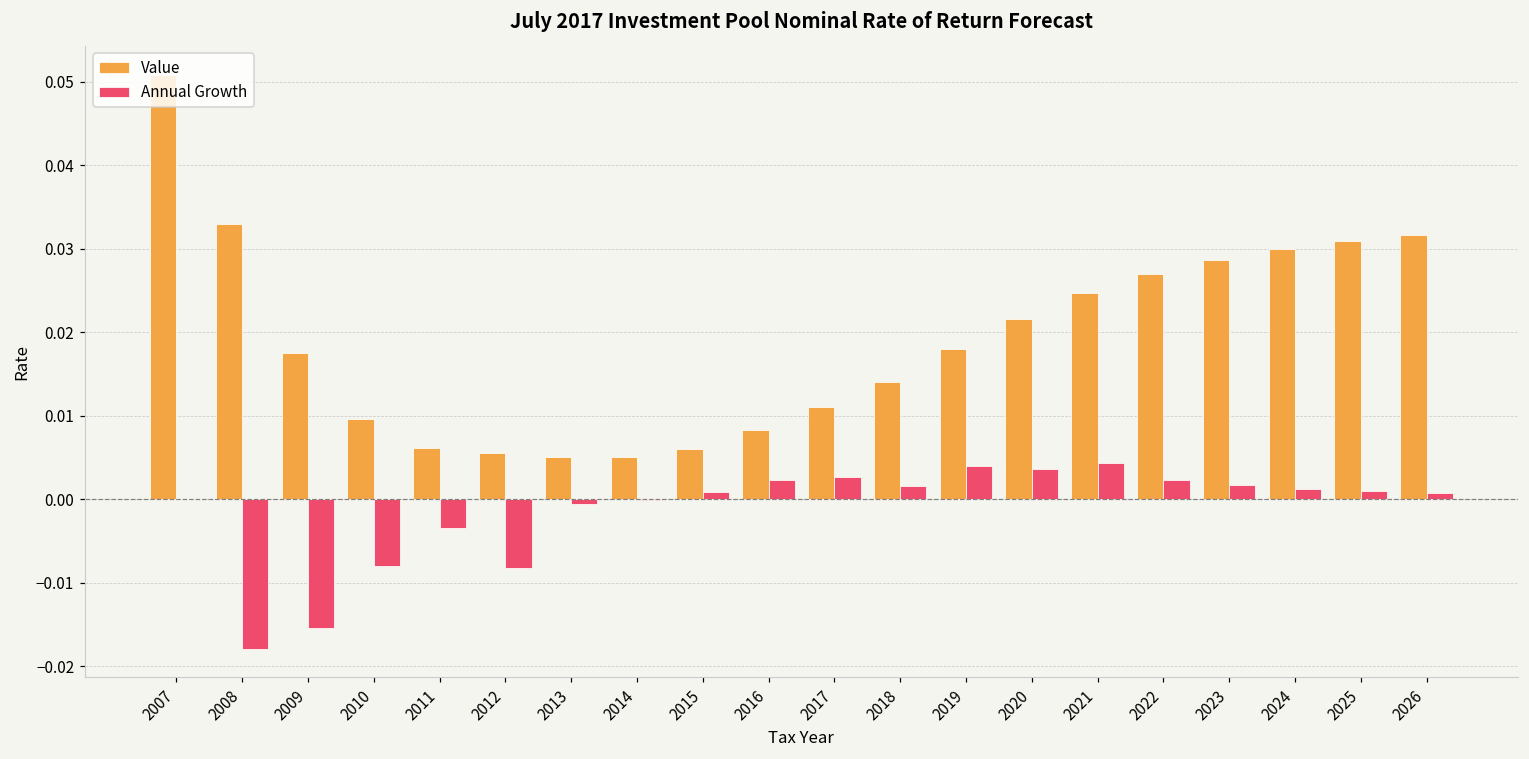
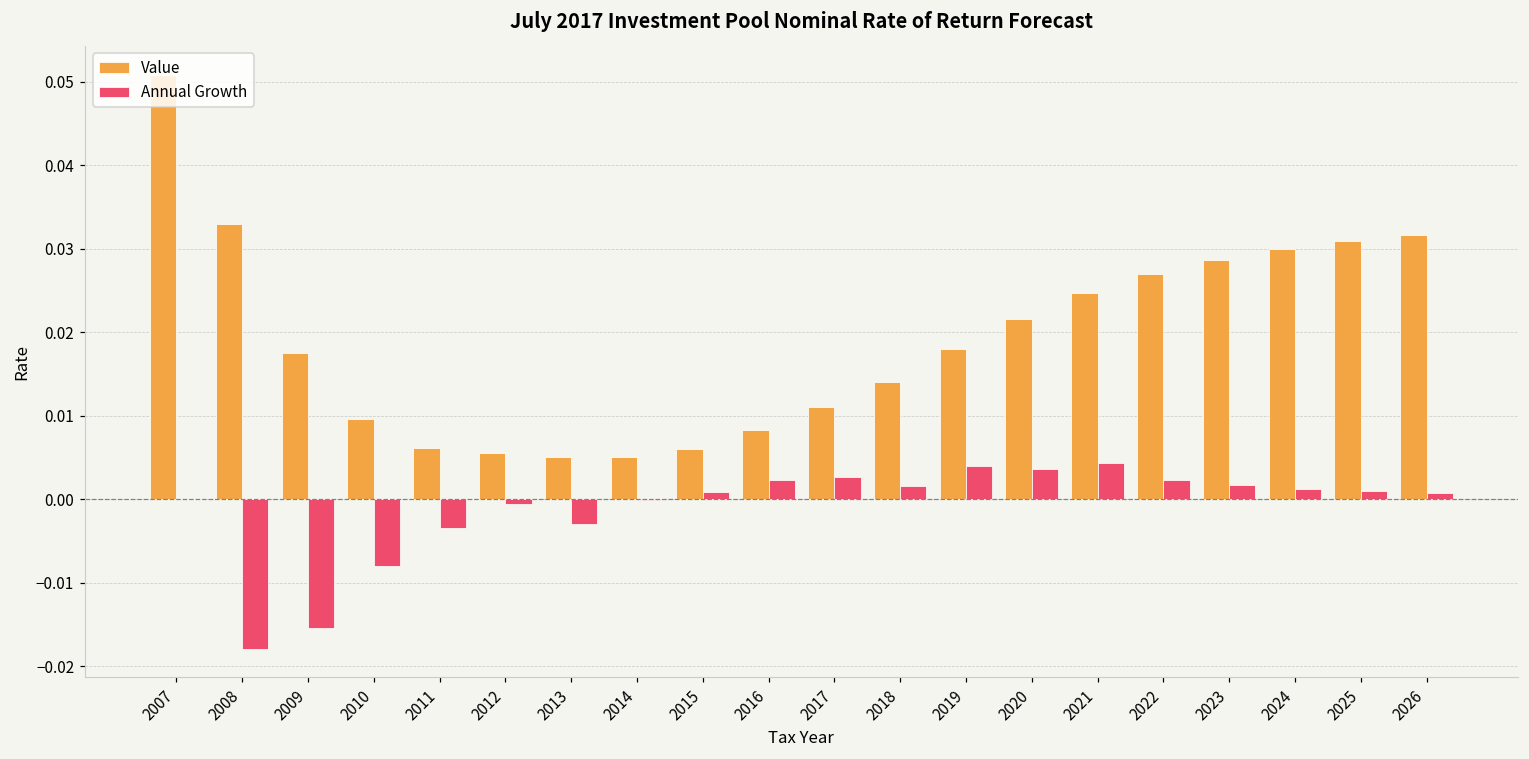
Annual Growth, 2012: -0.008 -> -0.001
Annual Growth, 2013: 0.000 -> -0.003
